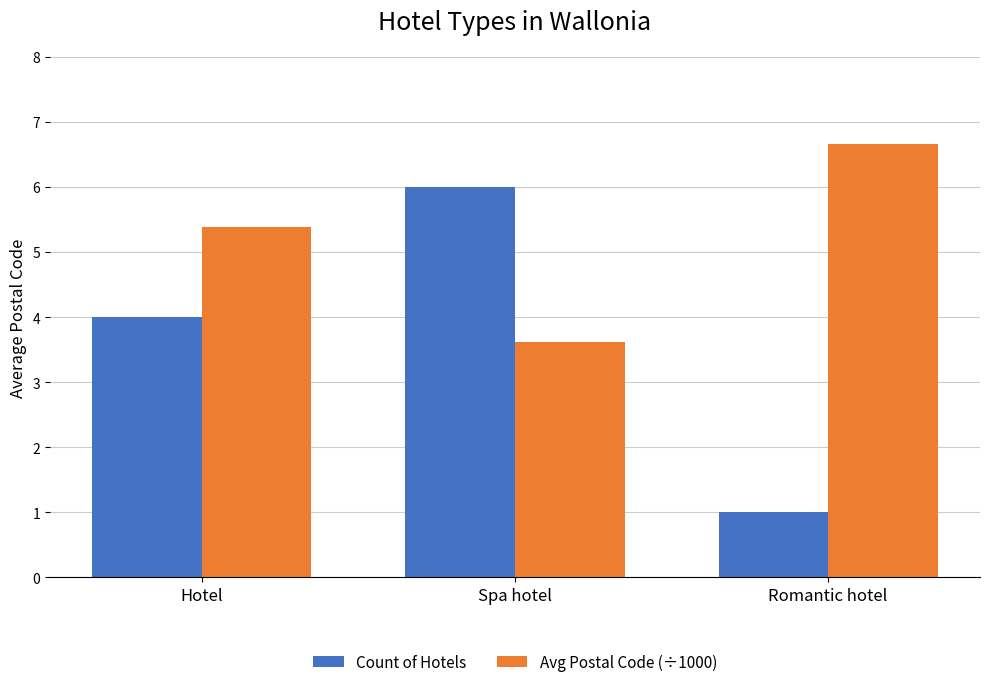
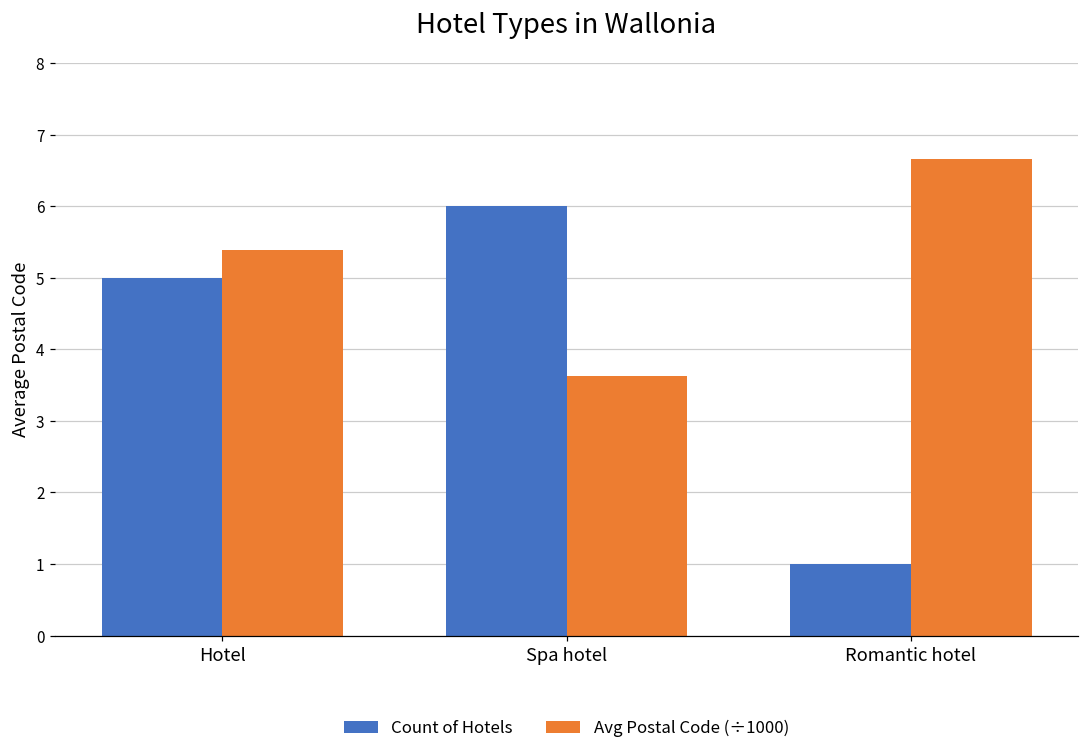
Count of Hotels, Hotel: 4 -> 5
